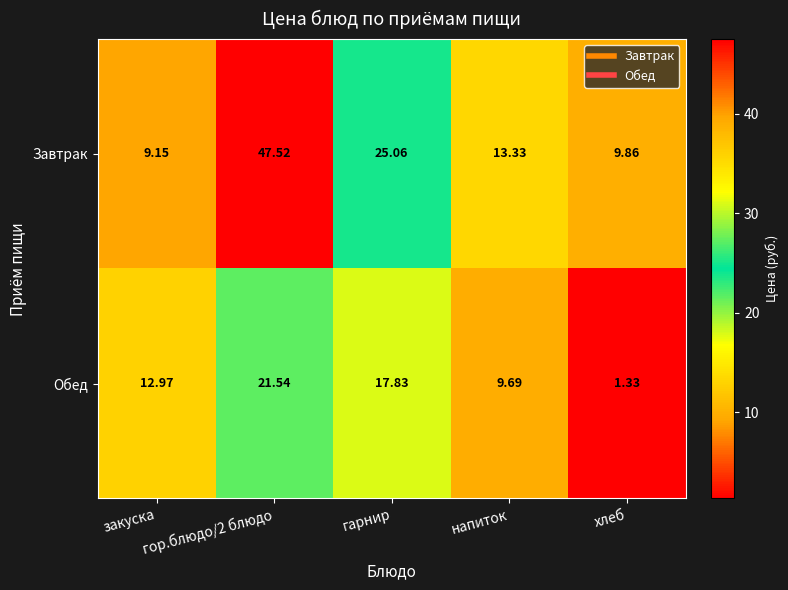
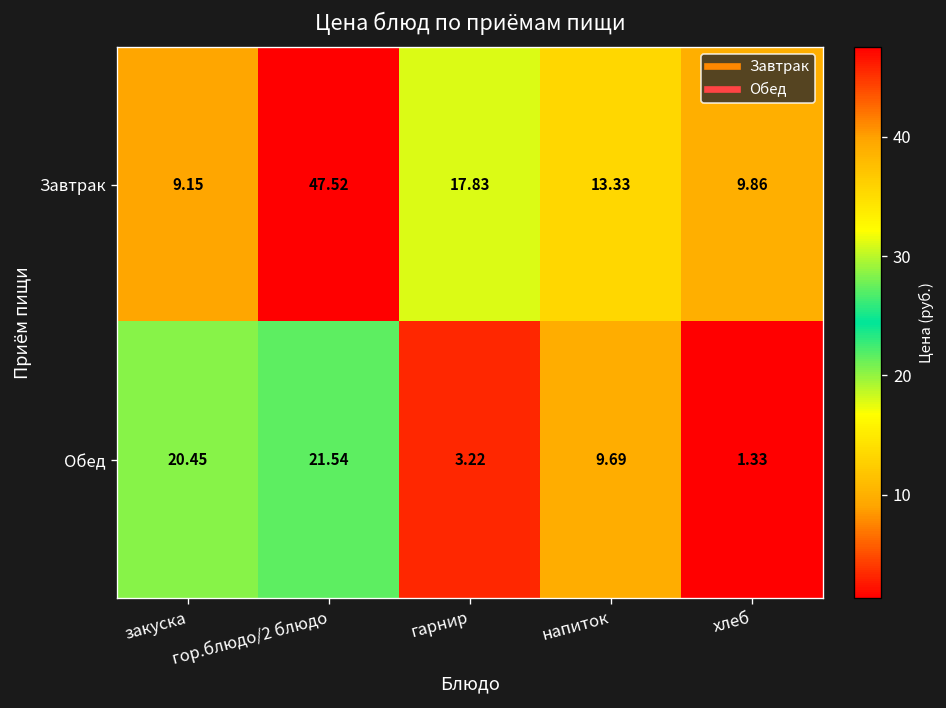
Завтрак, гарнир: 25.06 -> 17.83
Обед, закуска: 12.97 -> 20.45
Обед, гарнир: 17.83 -> 3.22
